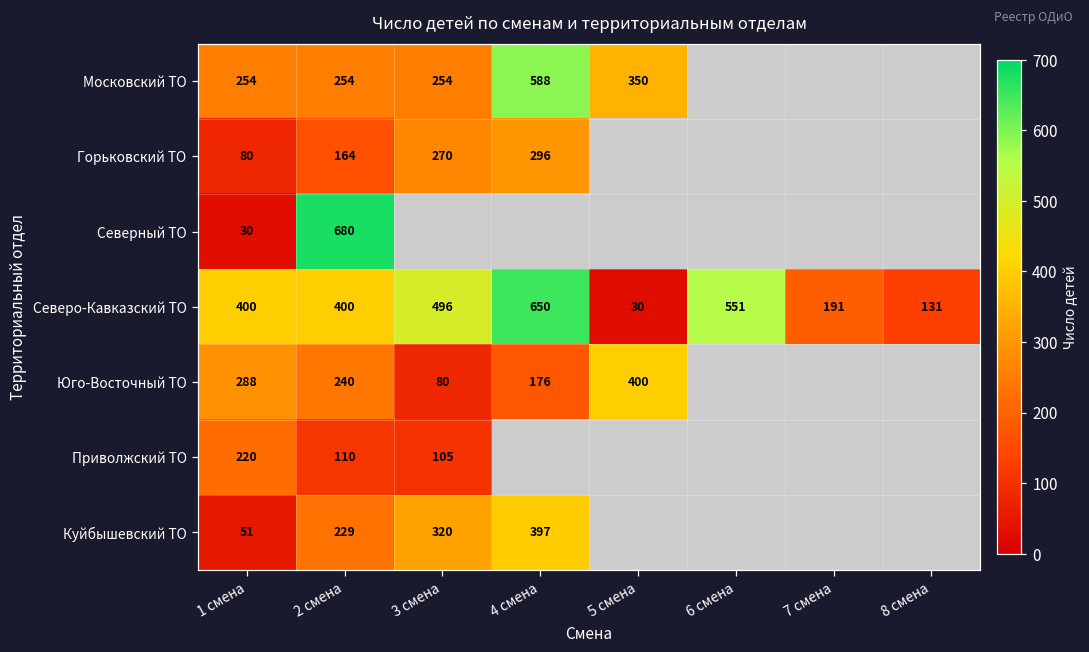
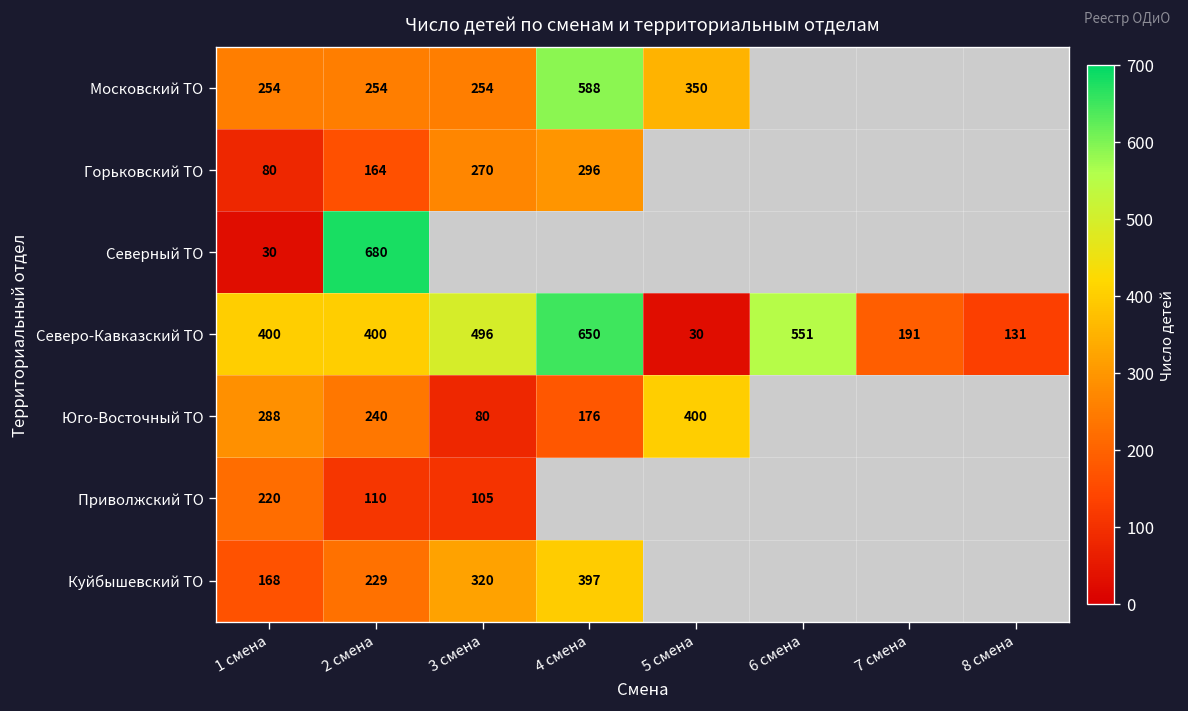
Куйбышевский ТО, 1 смена: 51 -> 168
